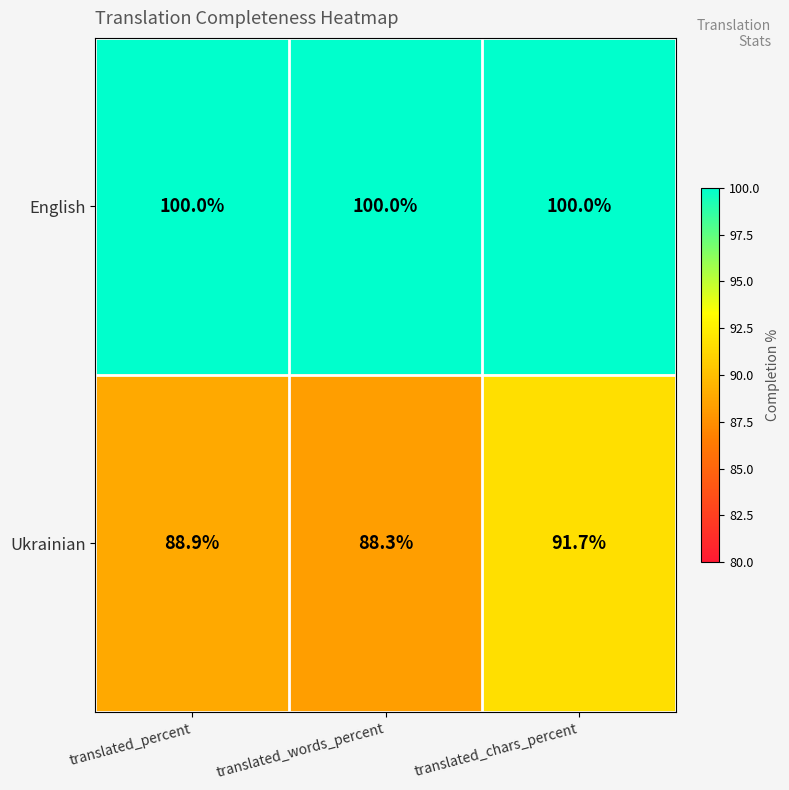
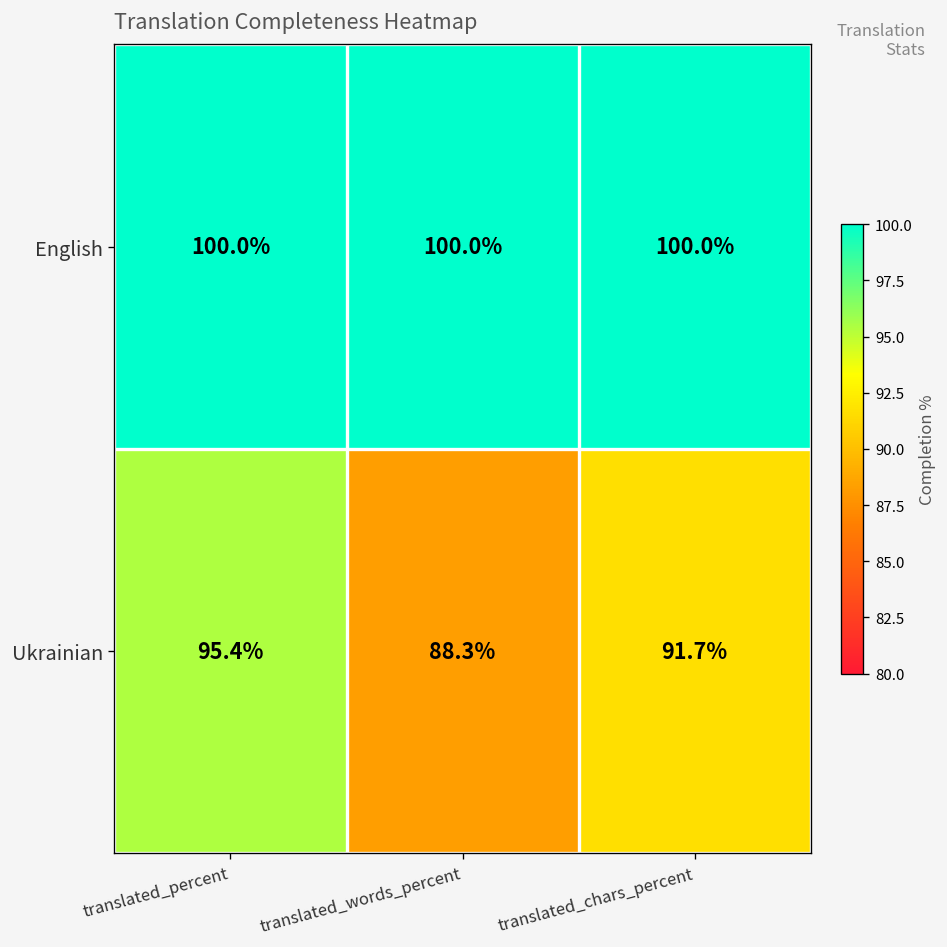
Ukrainian, translated_percent: 88.9% -> 95.4%
